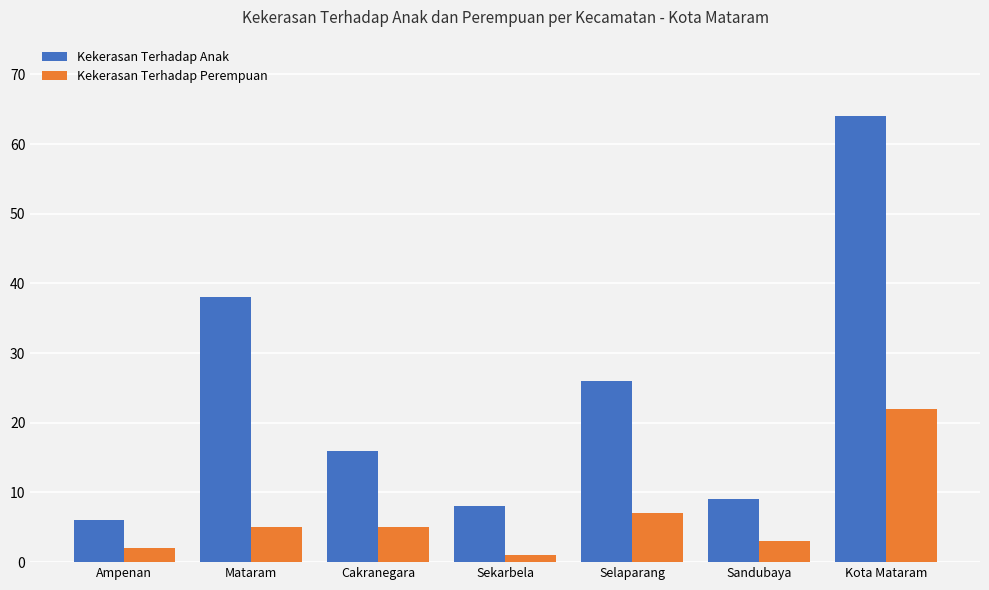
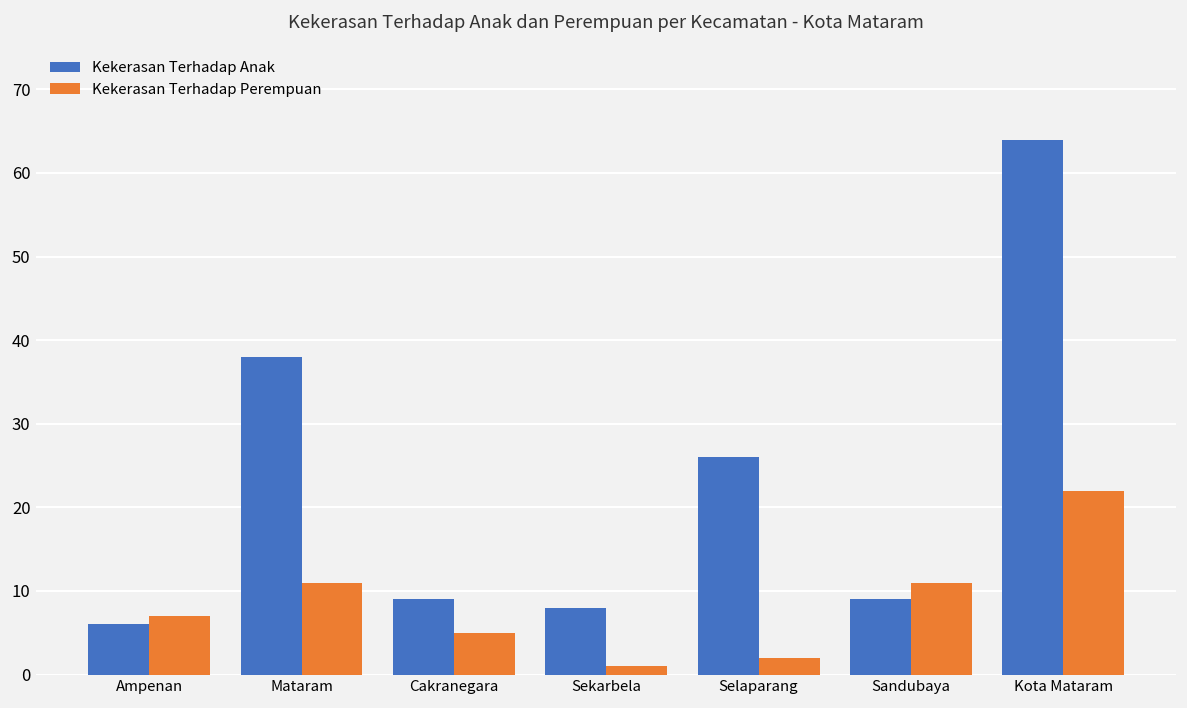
Kekerasan Terhadap Perempuan, Ampenan: 2 -> 7
Kekerasan Terhadap Perempuan, Mataram: 5 -> 11
Kekerasan Terhadap Anak, Cakranegara: 16 -> 9
Kekerasan Terhadap Perempuan, Selaparang: 7 -> 2
Kekerasan Terhadap Perempuan, Sandubaya: 3 -> 11
